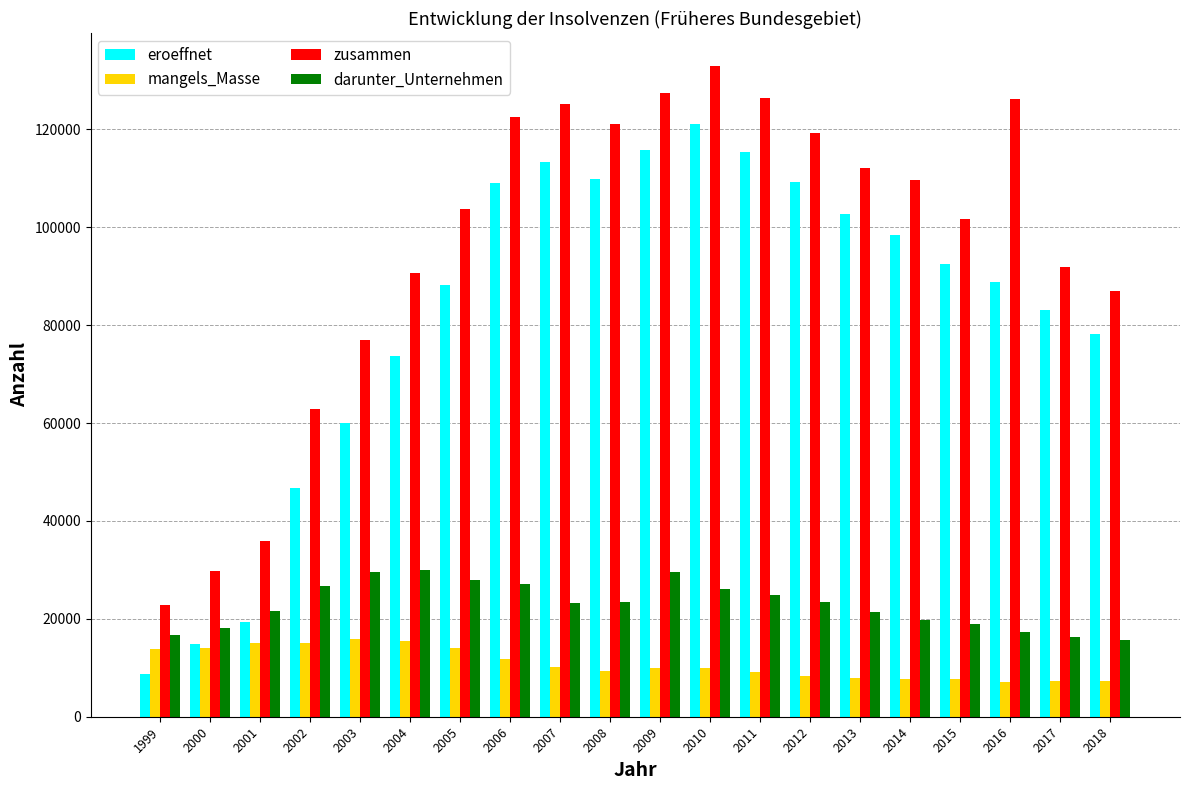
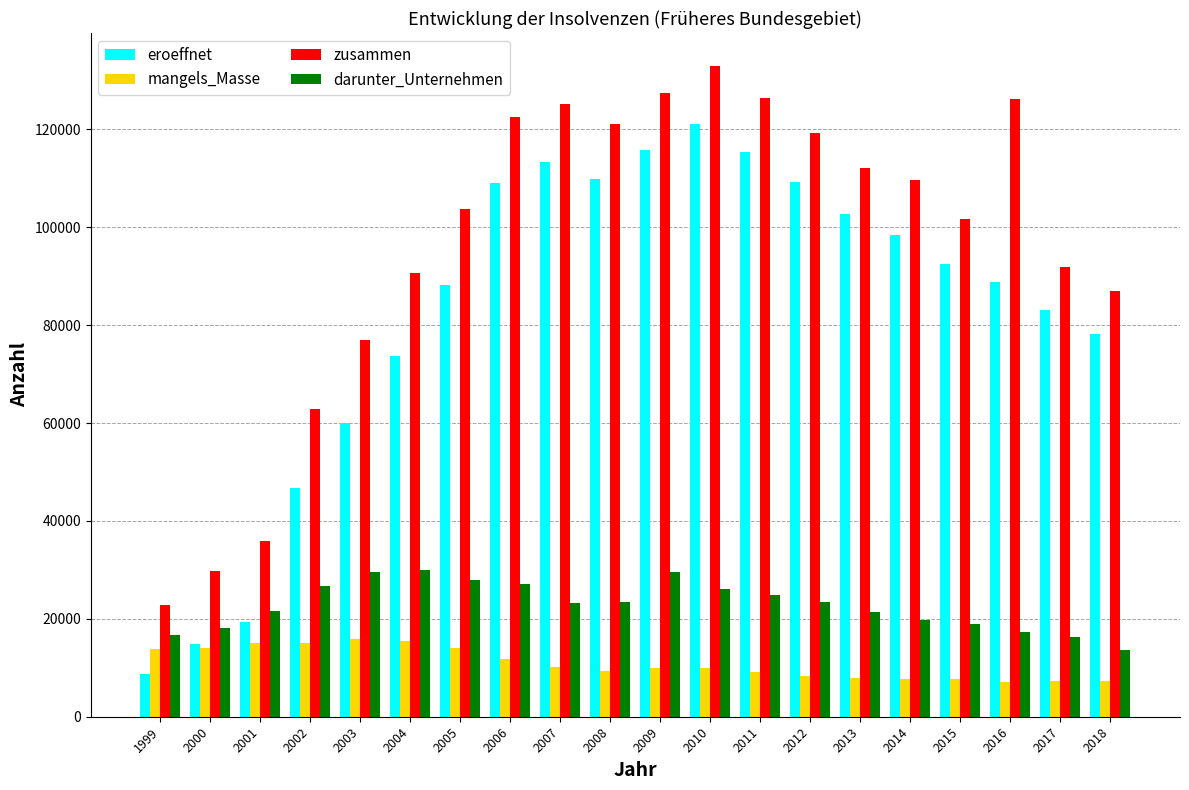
darunter_Unternehmen, 2018: 16000 -> 14000
